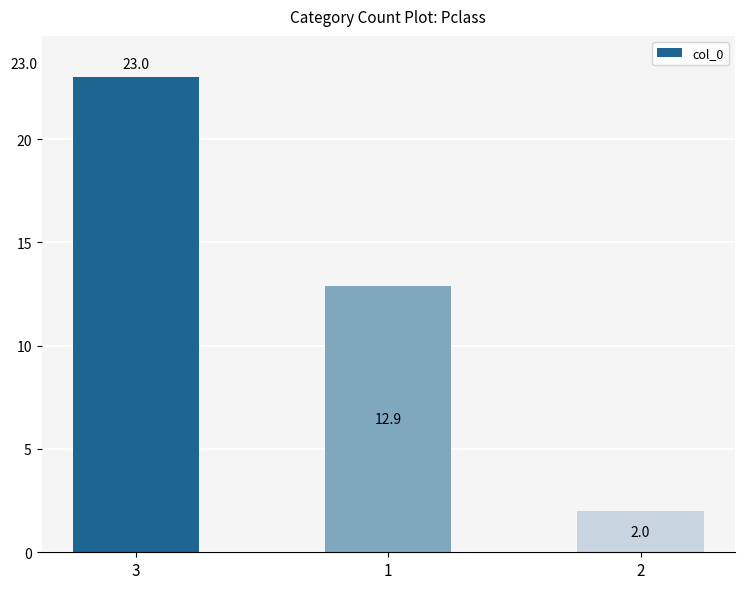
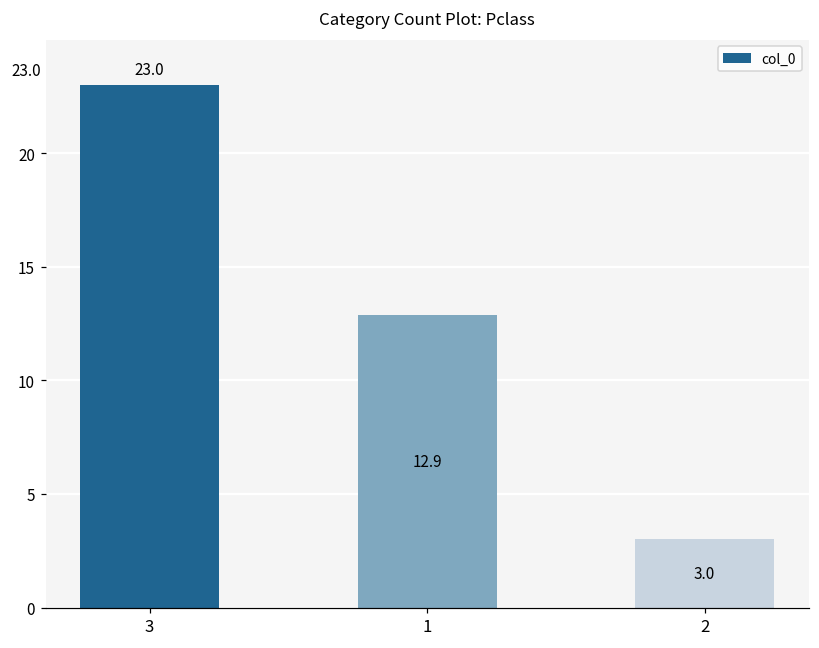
2: 2.0 -> 3.0
